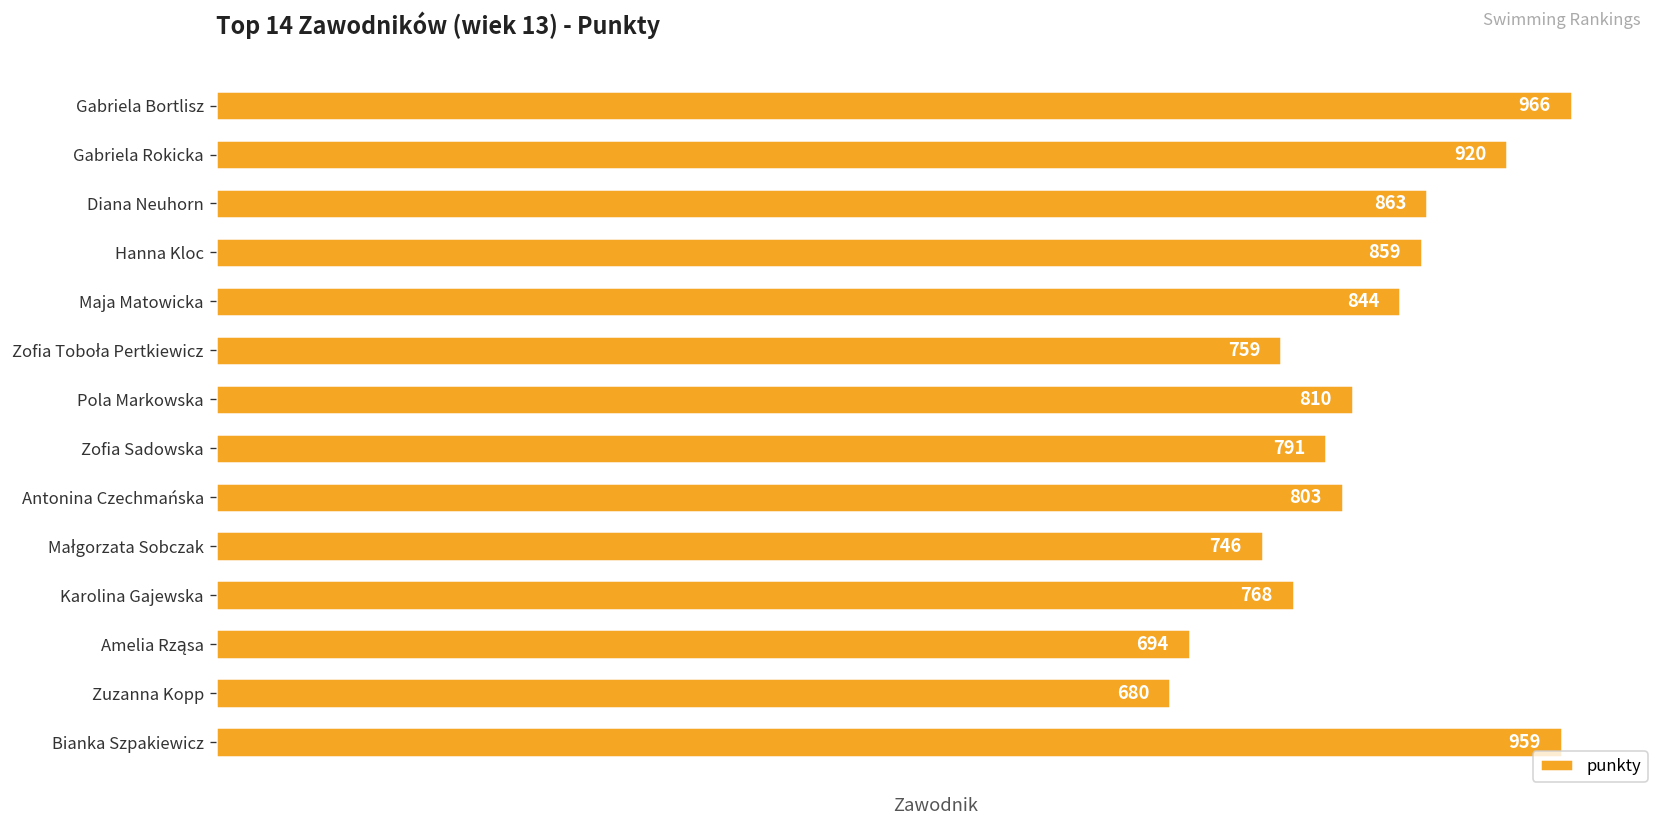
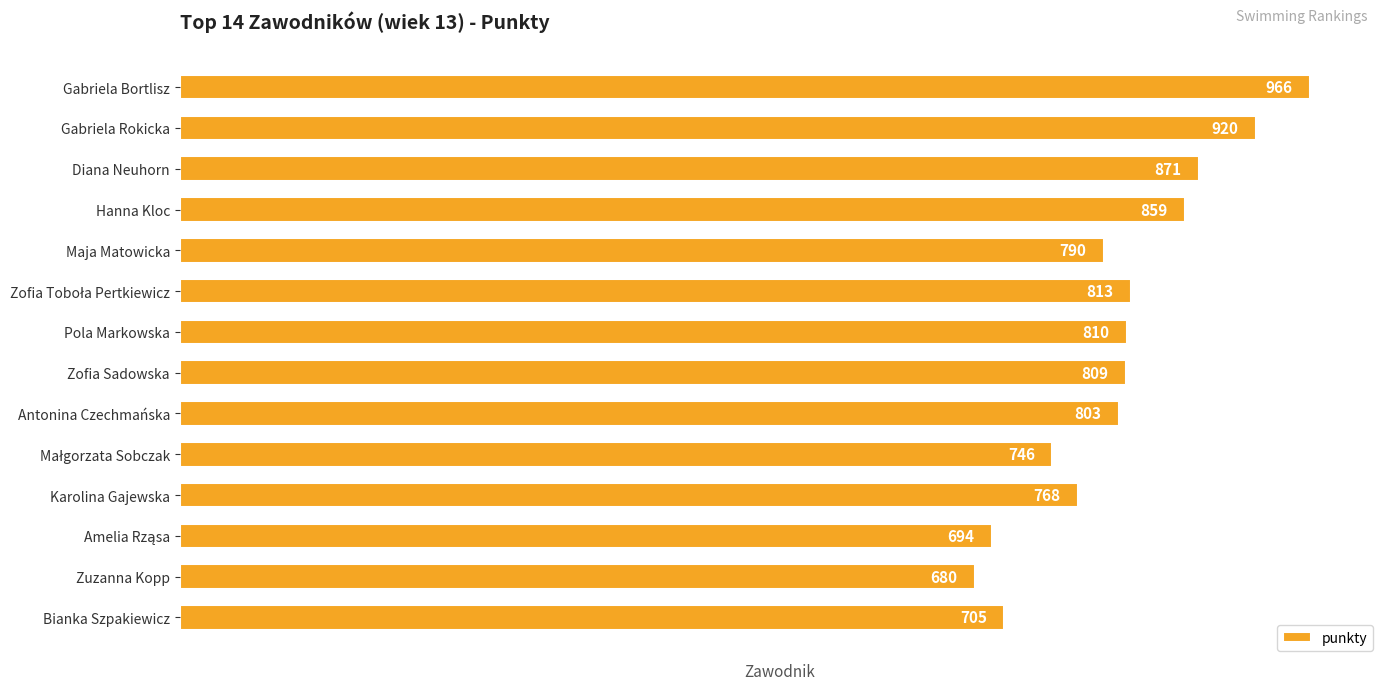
Diana Neuhorn: 863 -> 871
Maja Matowicka: 844 -> 790
Zofia Toboła Pertkiewicz: 759 -> 813
Zofia Sadowska: 791 -> 809
Bianka Szpakiewicz: 959 -> 705
